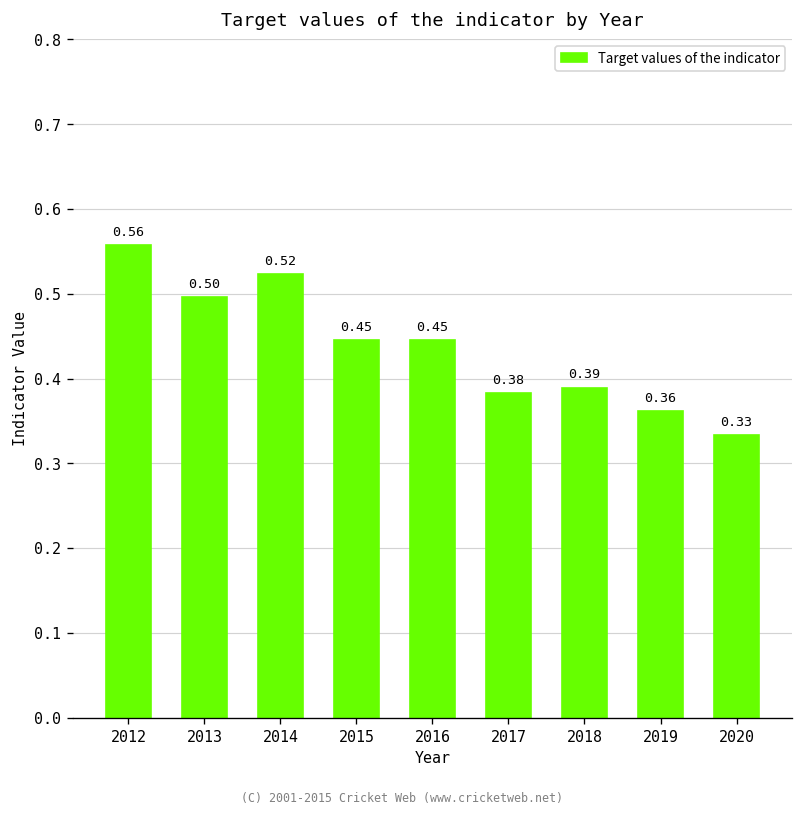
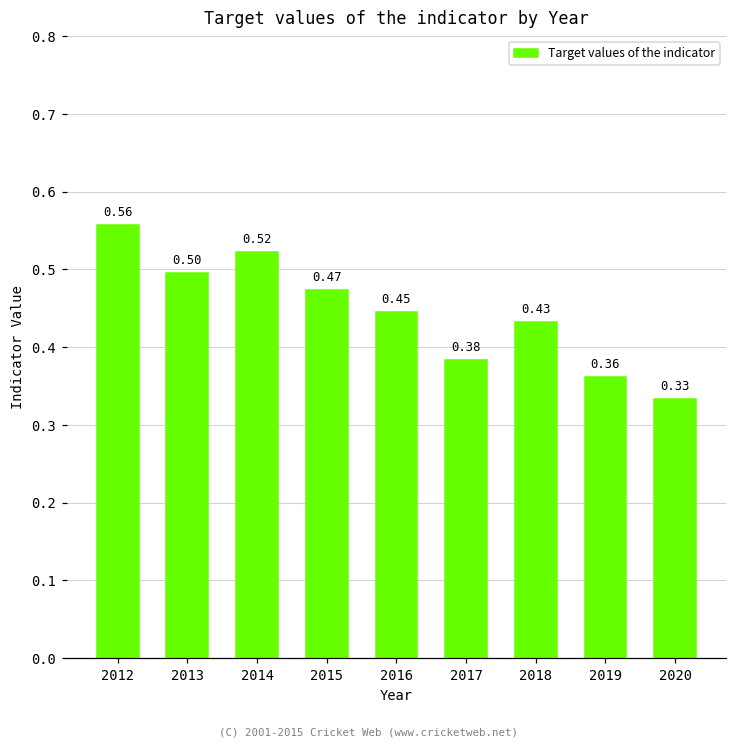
2015: 0.45 -> 0.47
2018: 0.39 -> 0.43
